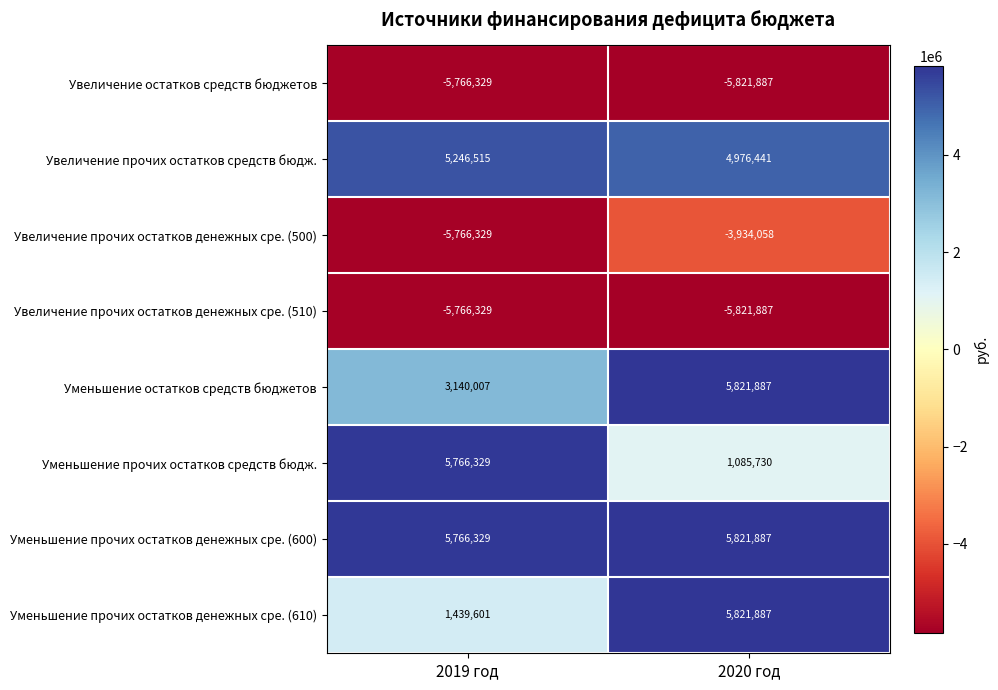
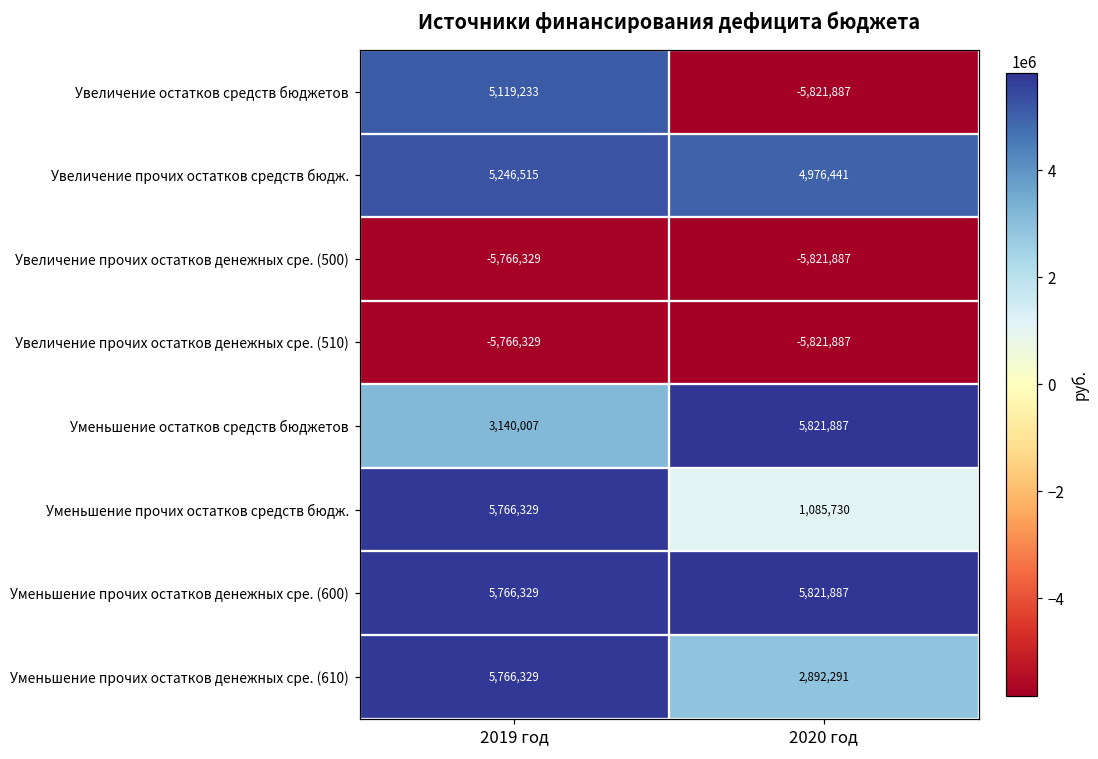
Увеличение остатков средств бюджетов, 2019 год: -5,766,329 -> 5,119,233
Увеличение прочих остатков денежных сре. (500), 2020 год: -3,934,058 -> -5,821,887
Уменьшение прочих остатков денежных сре. (610), 2019 год: 1,439,601 -> 5,766,329
Уменьшение прочих остатков денежных сре. (610), 2020 год: 5,821,887 -> 2,892,291
